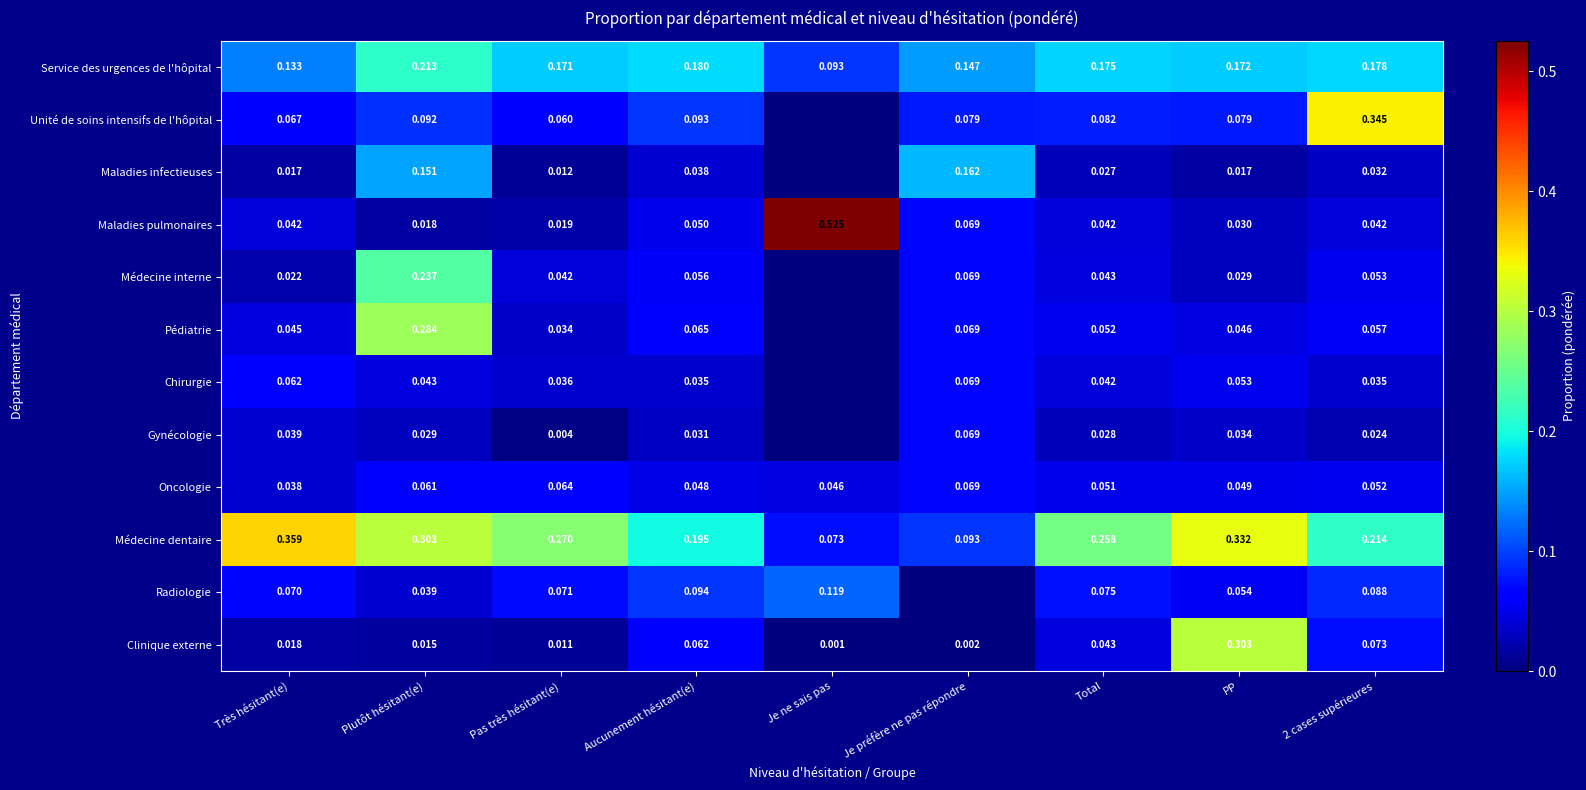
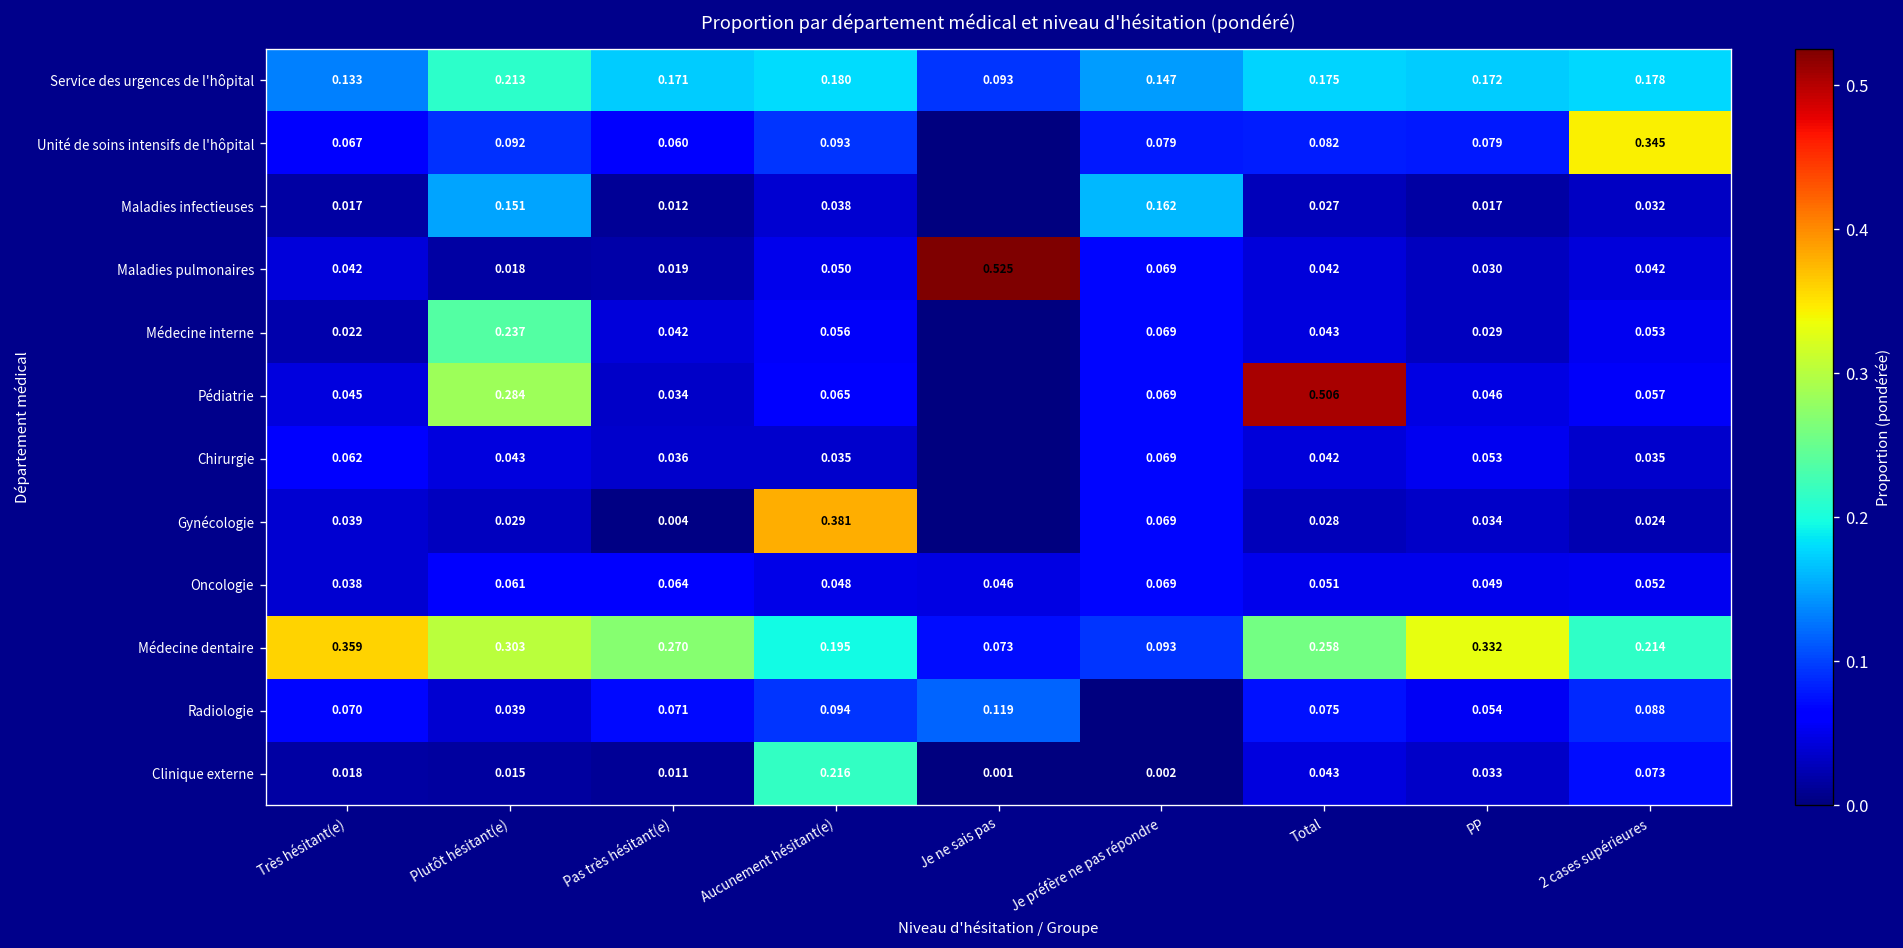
Pédiatrie, Total: 0.052 -> 0.506
Gynécologie, Aucunement hésitant(e): 0.031 -> 0.381
Clinique externe, Aucunement hésitant(e): 0.062 -> 0.216
Clinique externe, PP: 0.303 -> 0.033
